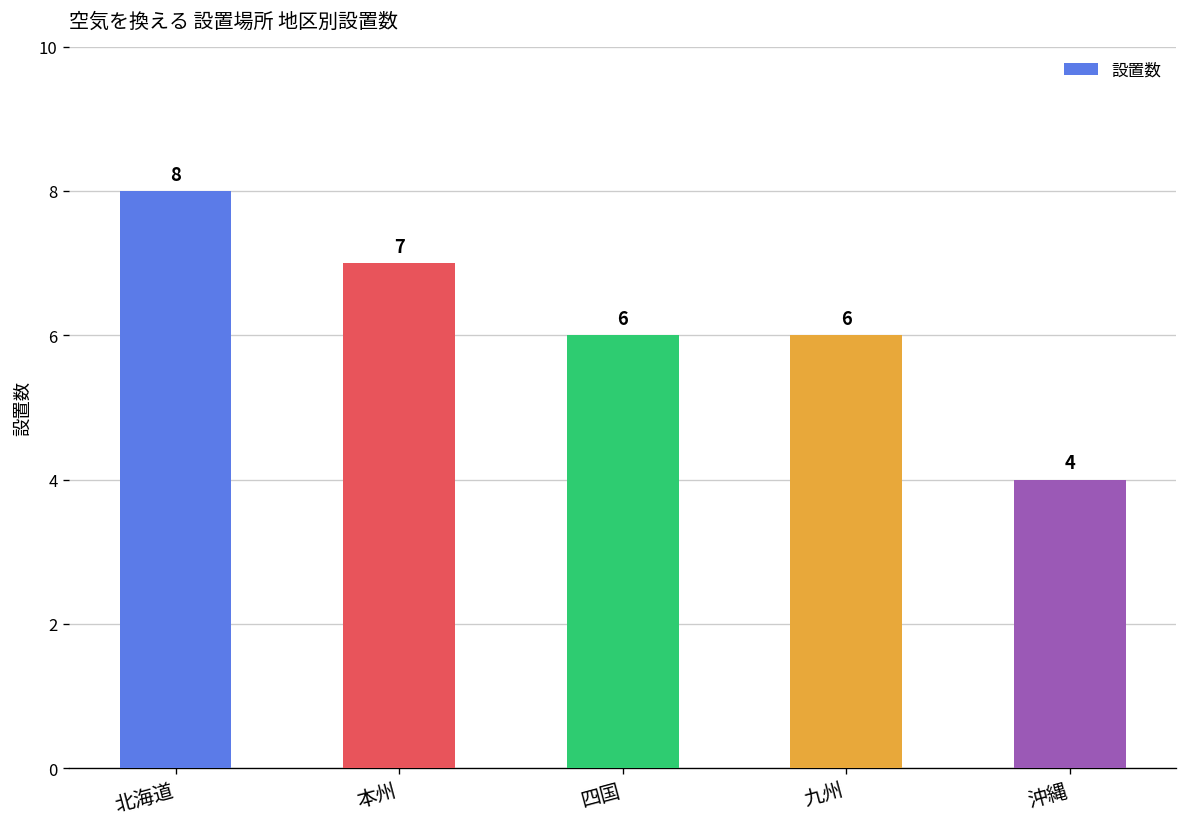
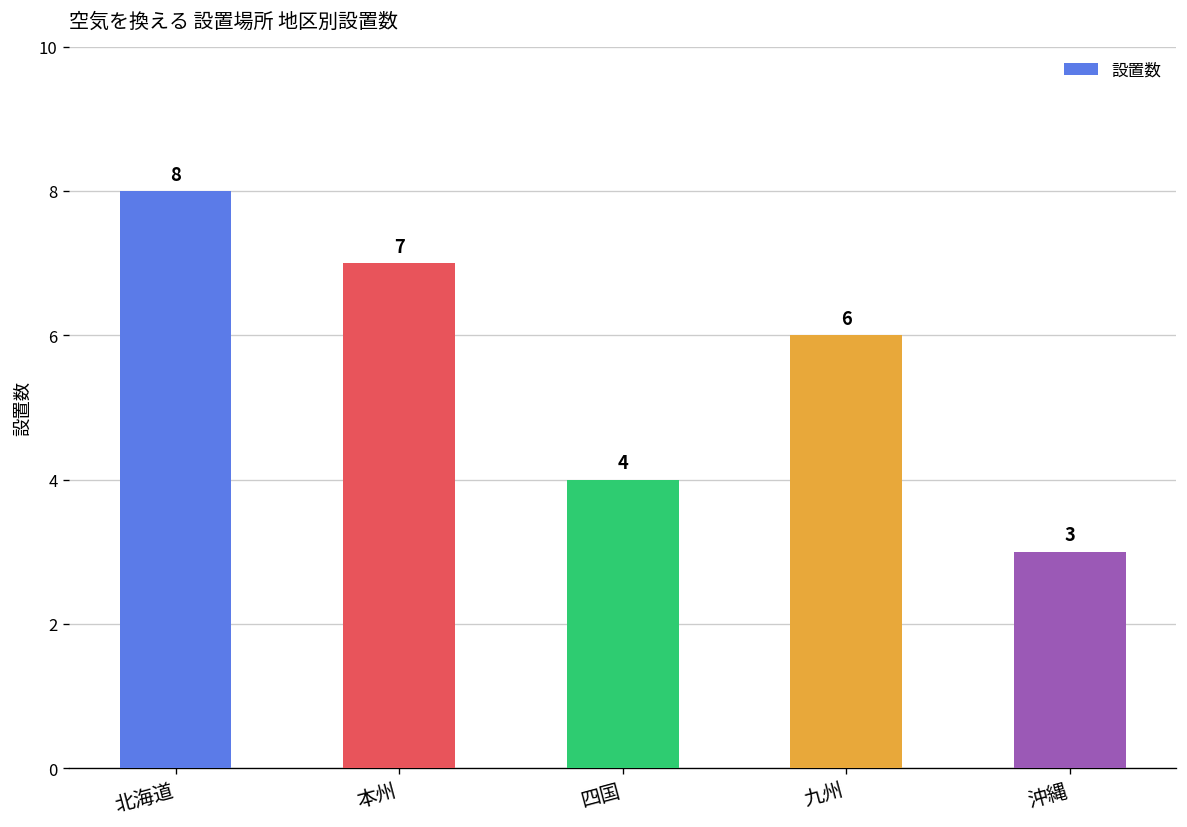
四国: 6 -> 4
沖縄: 4 -> 3
